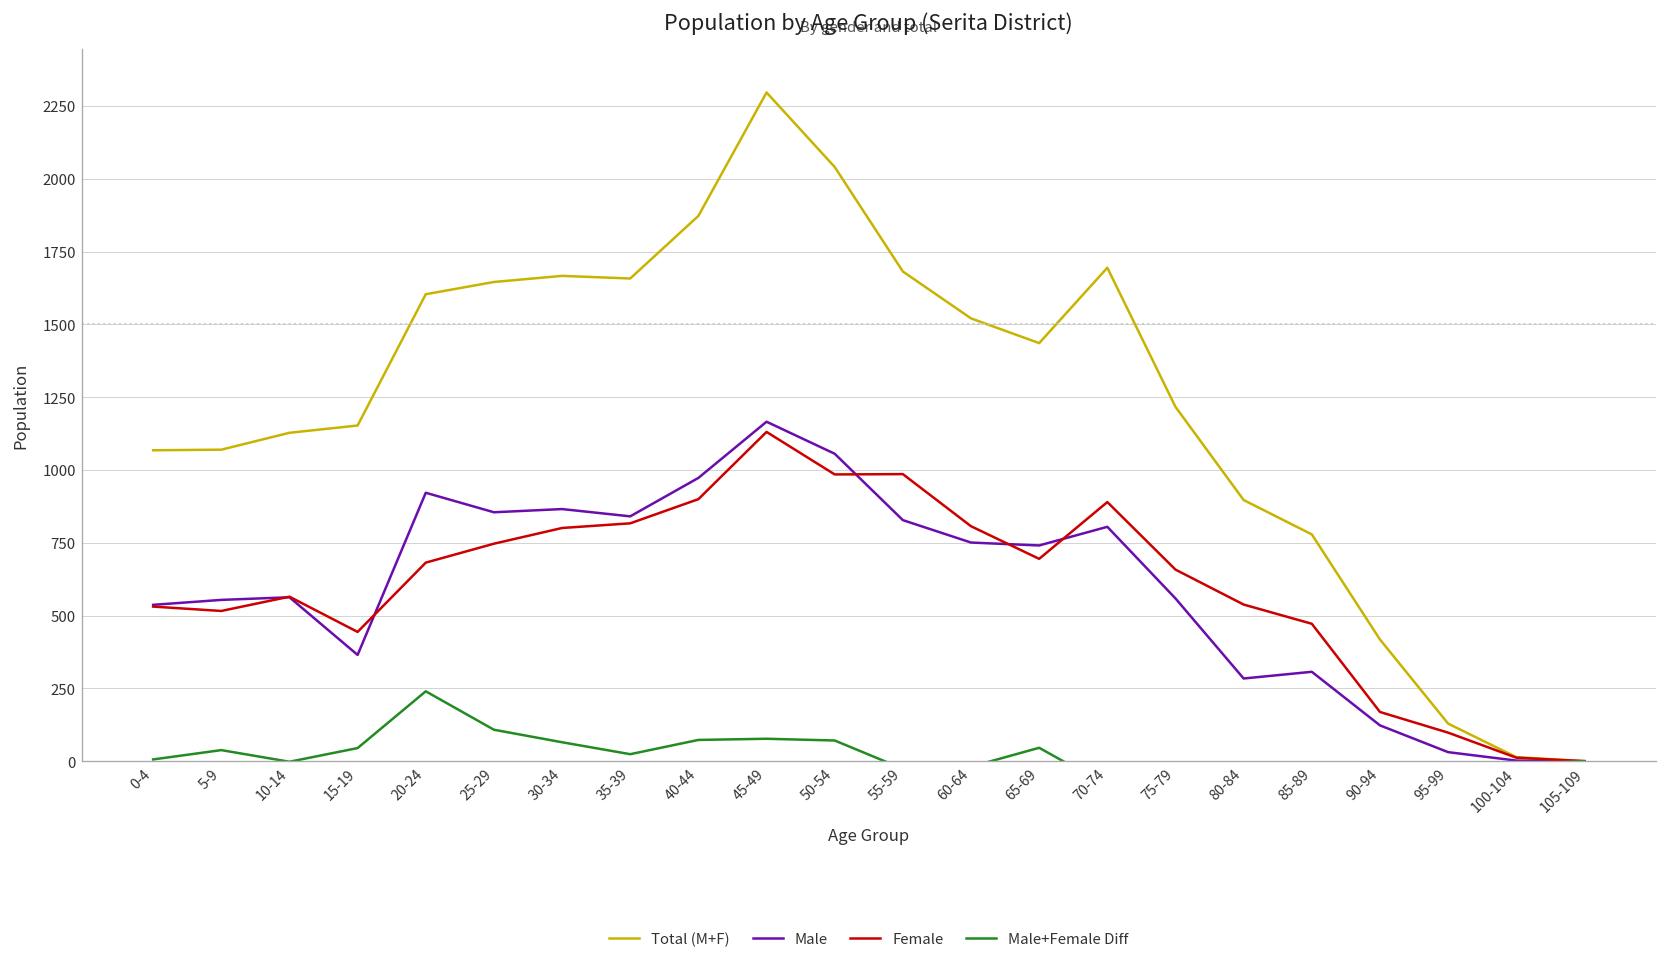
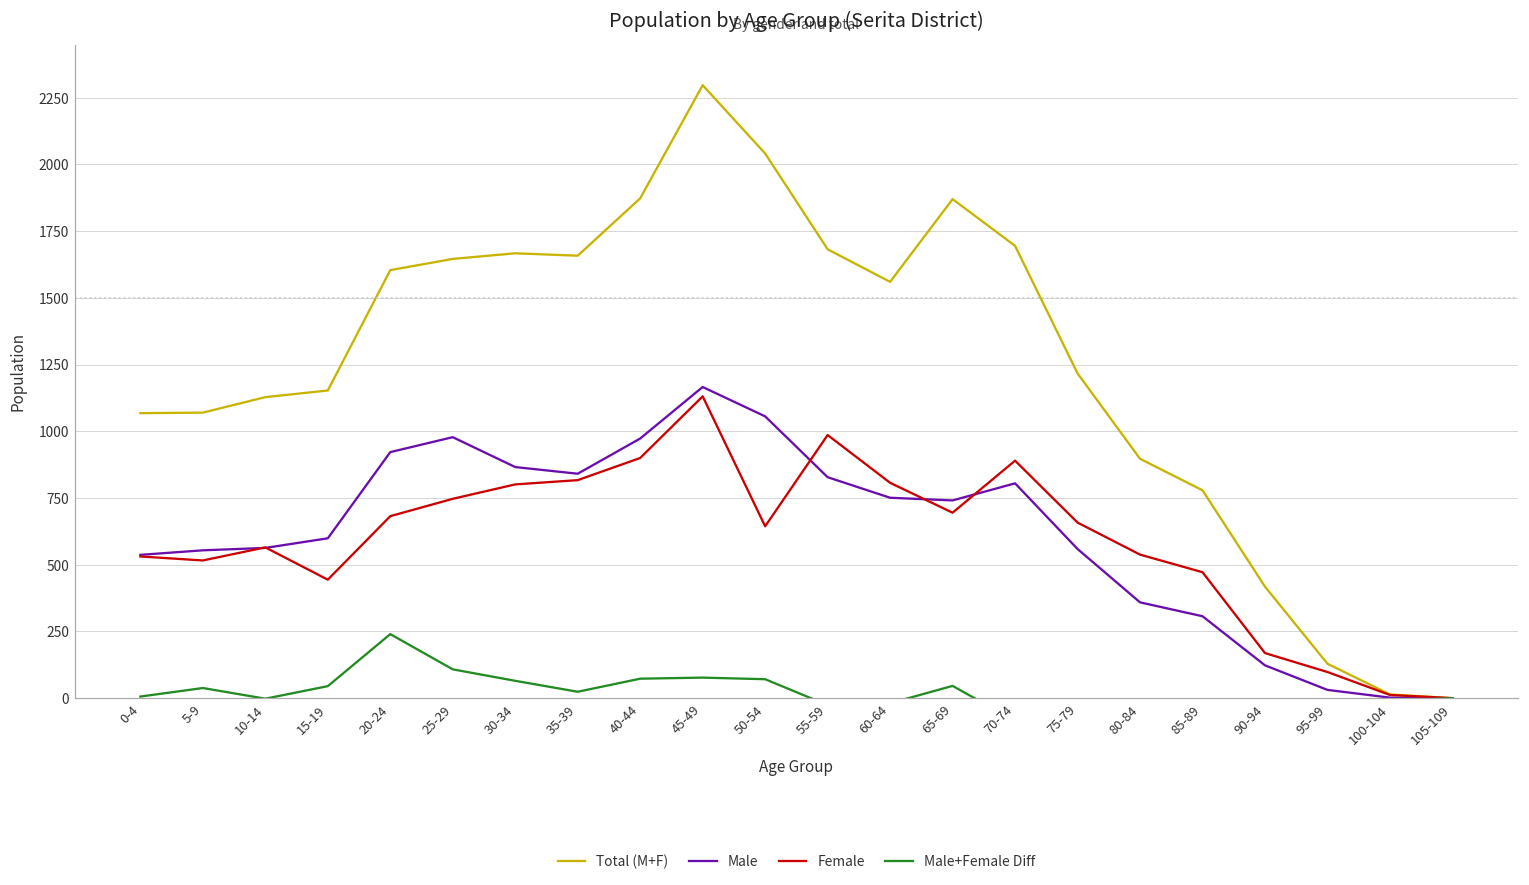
Male, 15-19: 370 -> 600
Male, 25-29: 860 -> 980
Female, 50-54: 990 -> 640
Total (M+F), 60-64: 1520 -> 1560
Total (M+F), 65-69: 1440 -> 1870
Male, 80-84: 280 -> 360
